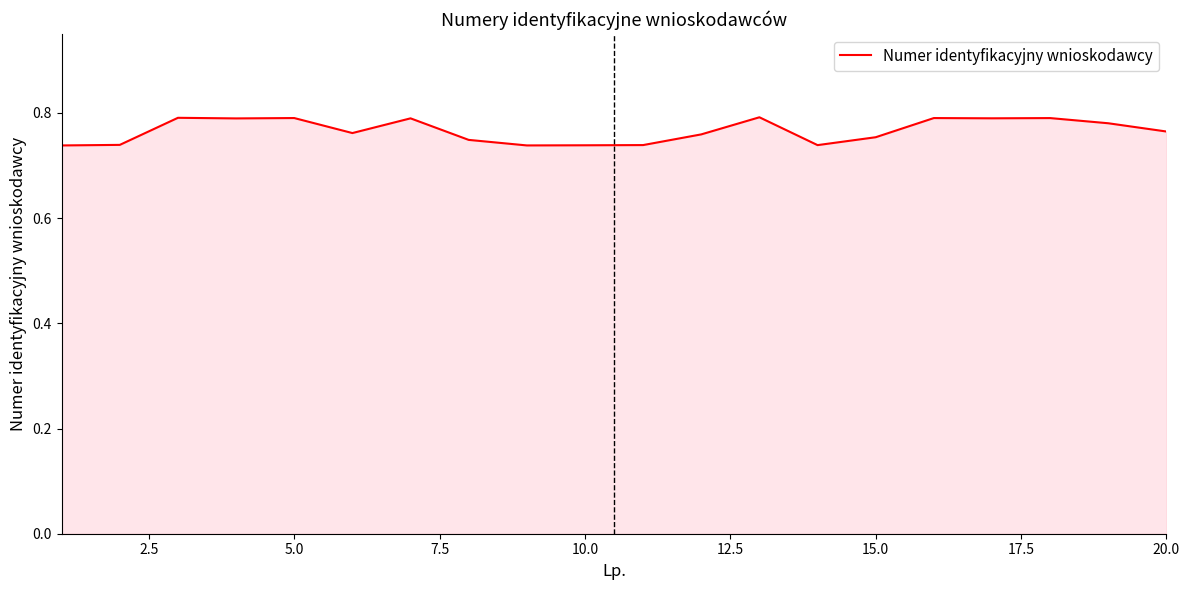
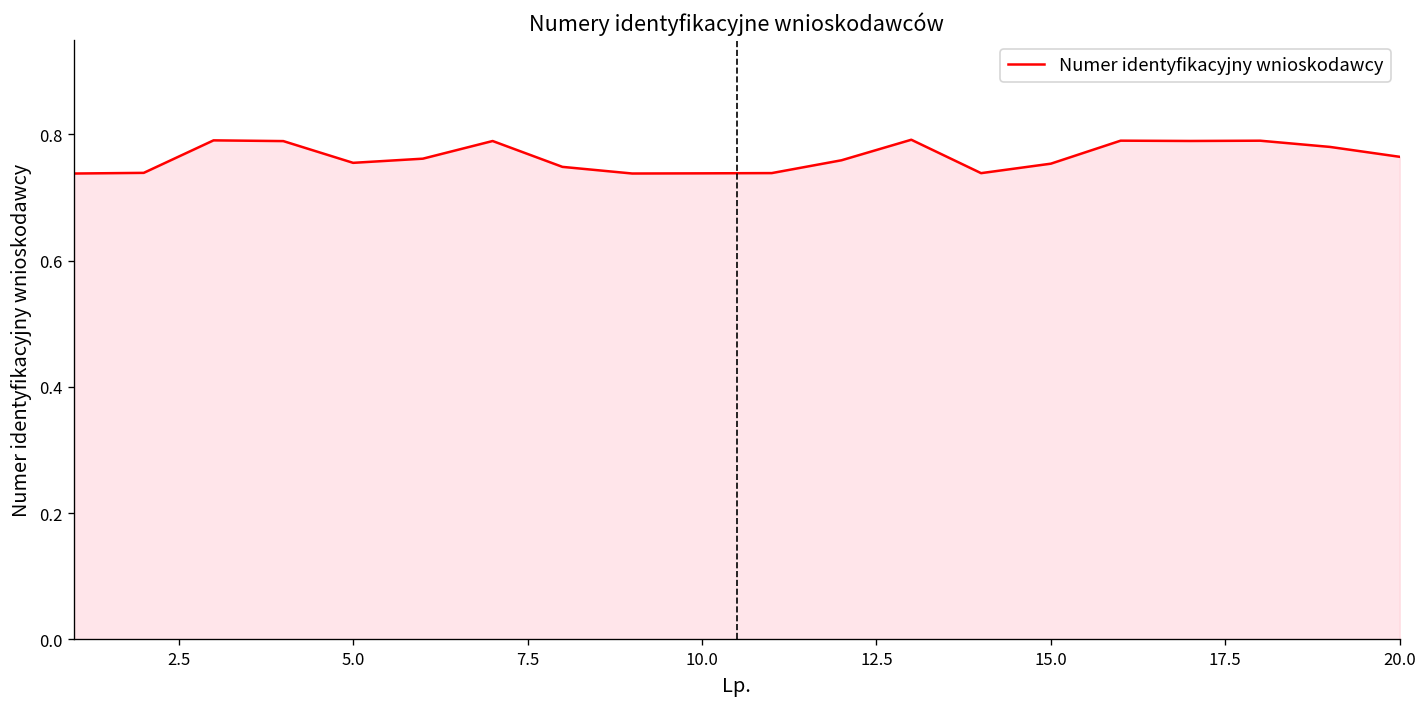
5.0: 0.79 -> 0.76
